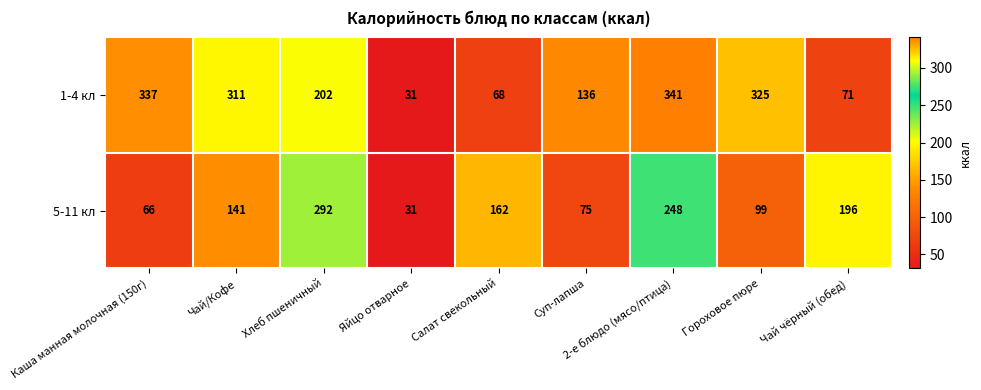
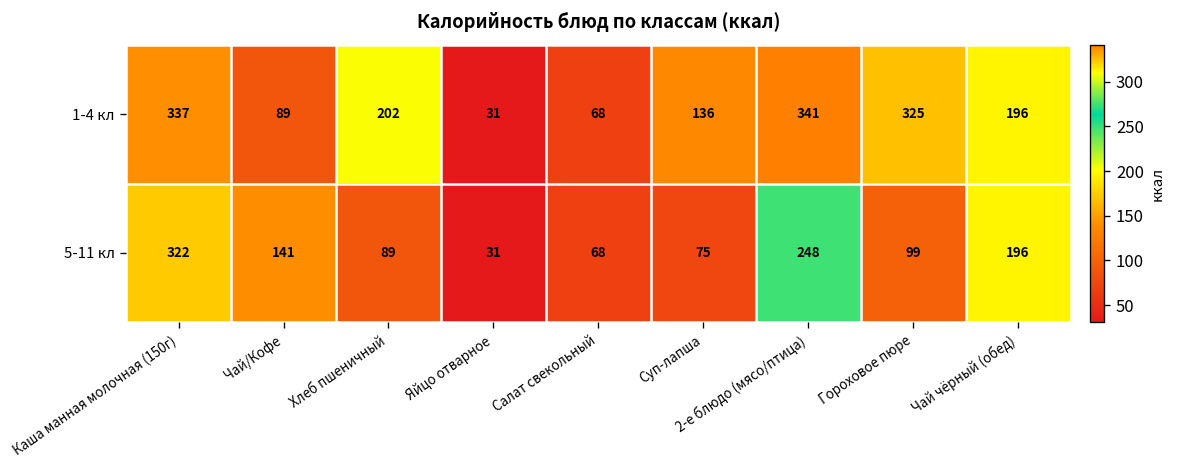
1-4 кл, Чай/Кофе: 311 -> 89
1-4 кл, Чай чёрный (обед): 71 -> 196
5-11 кл, Каша манная молочная (150г): 66 -> 322
5-11 кл, Хлеб пшеничный: 292 -> 89
5-11 кл, Салат свекольный: 162 -> 68
